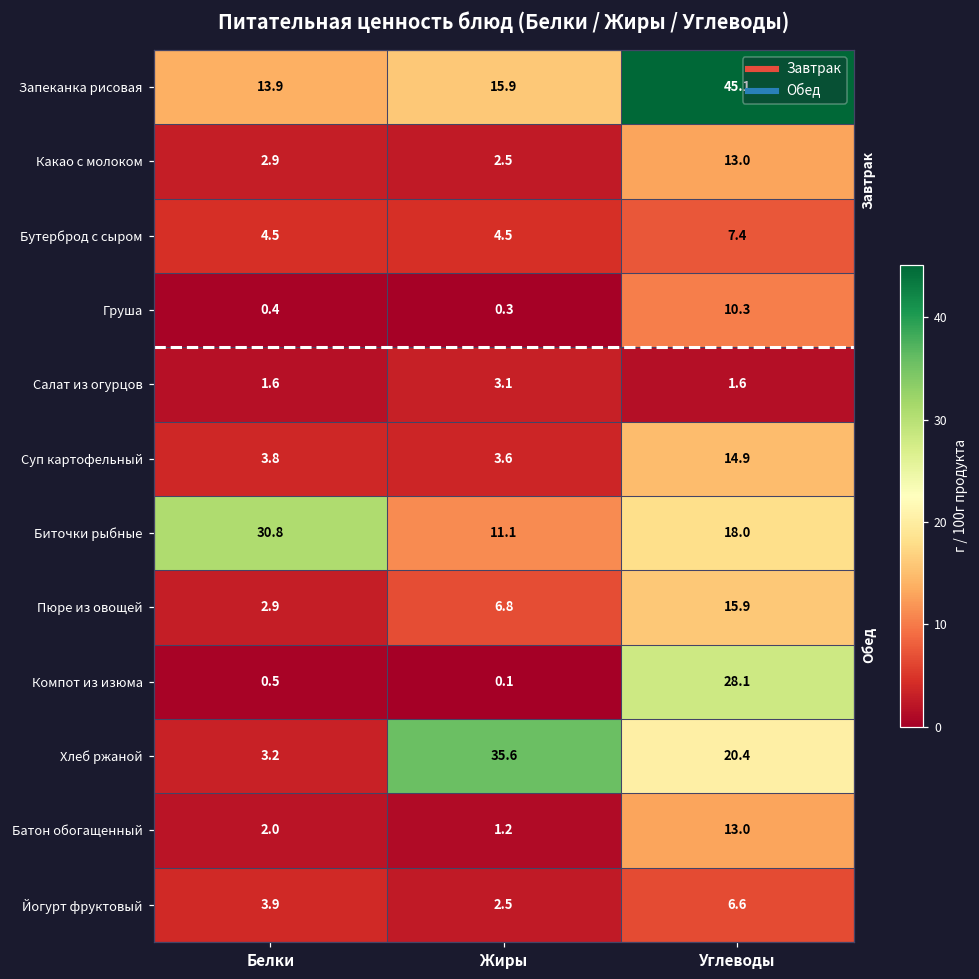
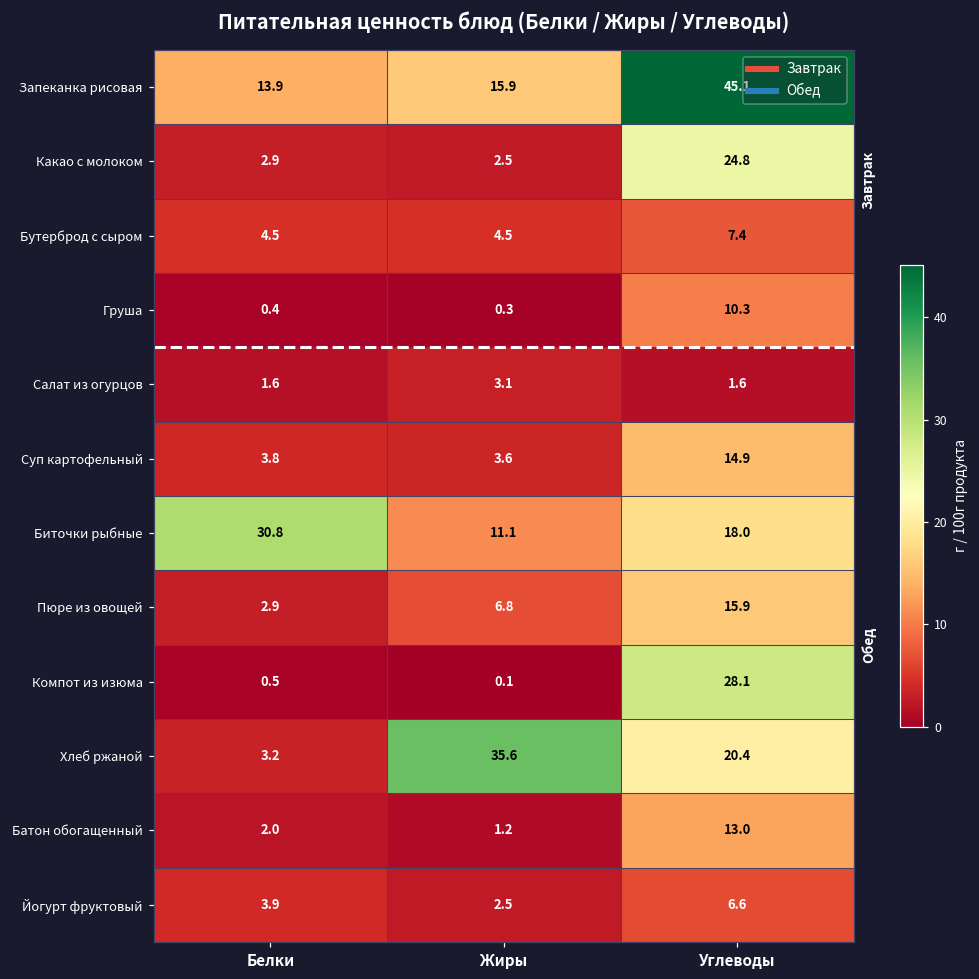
Какао с молоком, Углеводы: 13.0 -> 24.8
